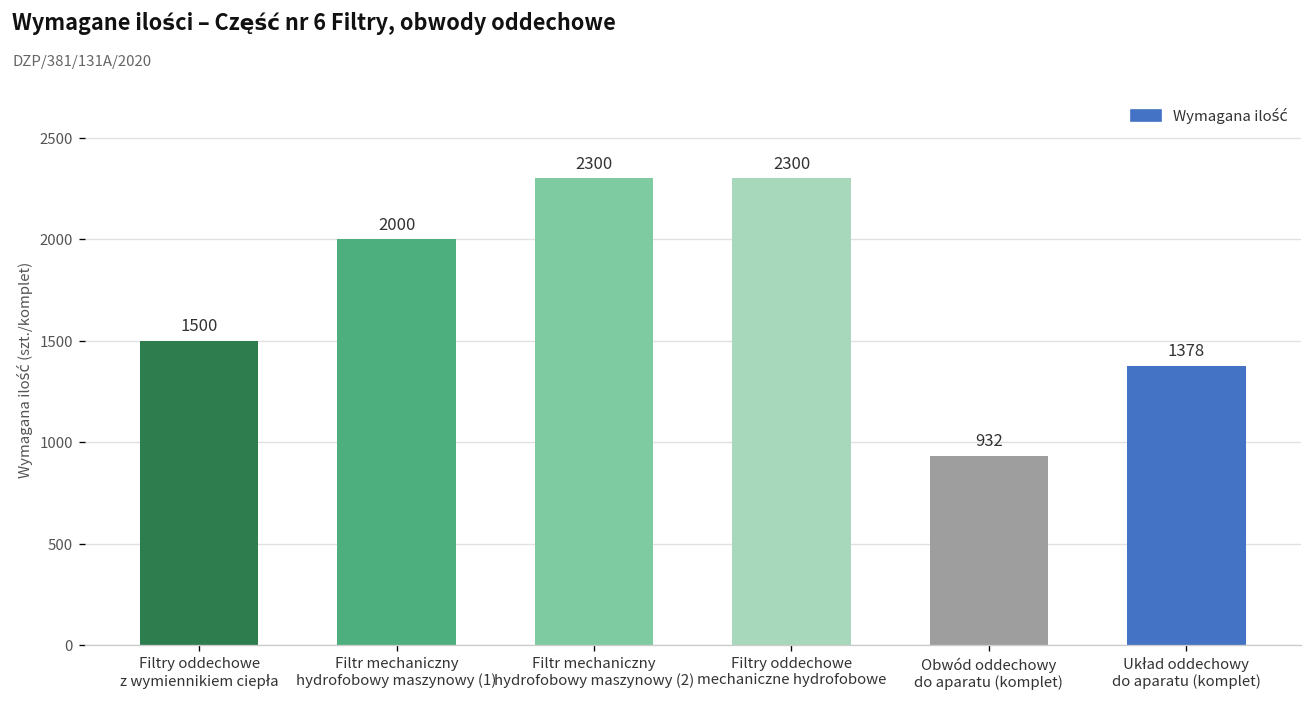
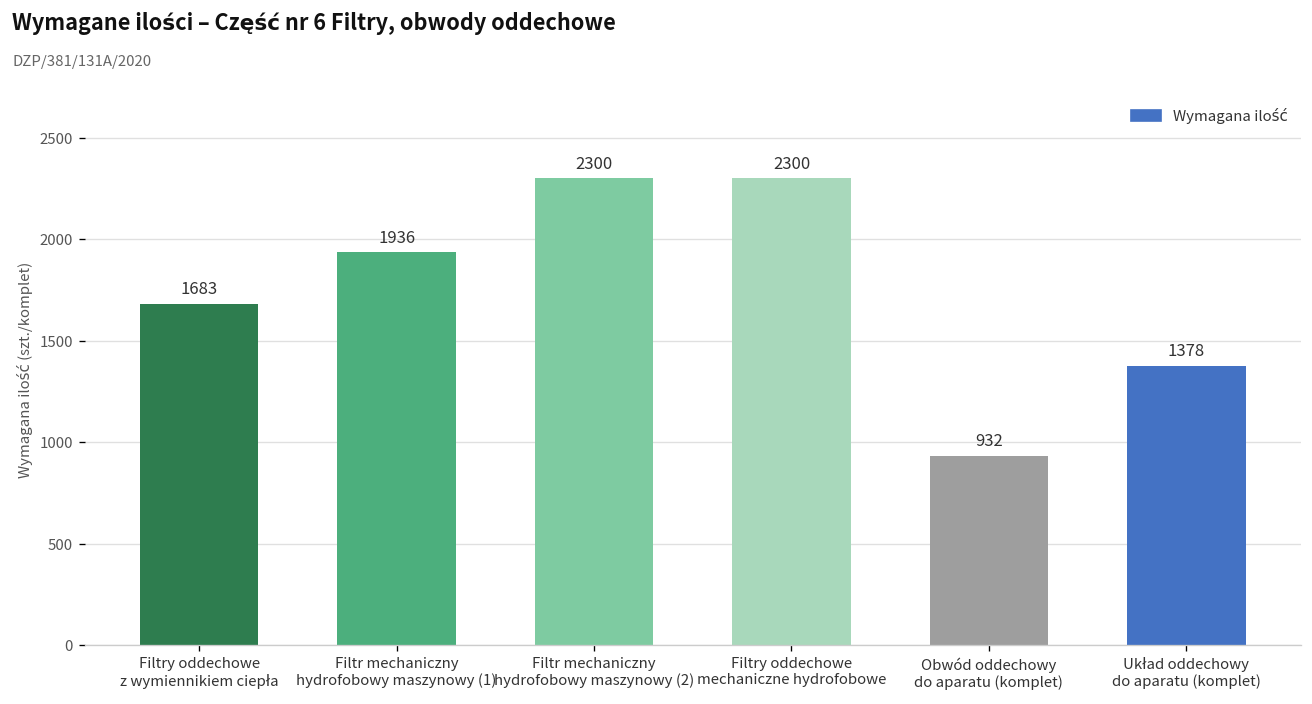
Filtry oddechowe z wymiennikiem ciepła: 1500 -> 1683
Filtr mechaniczny hydrofobowy maszynowy (1): 2000 -> 1936
